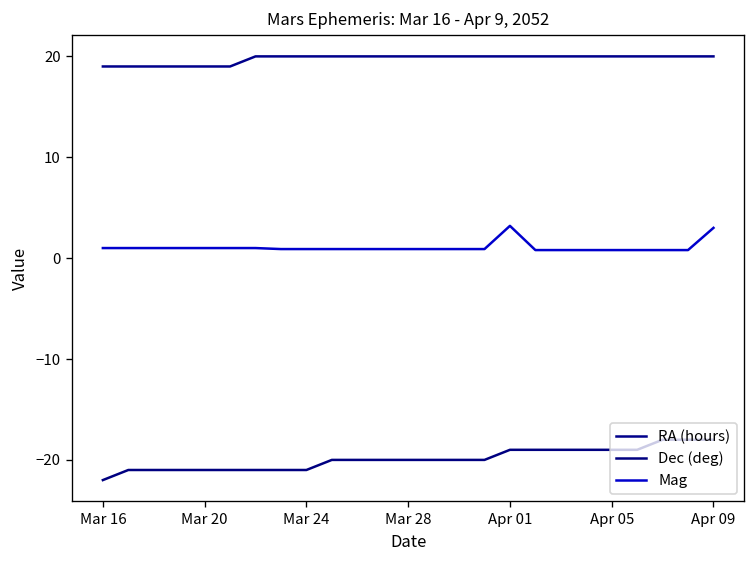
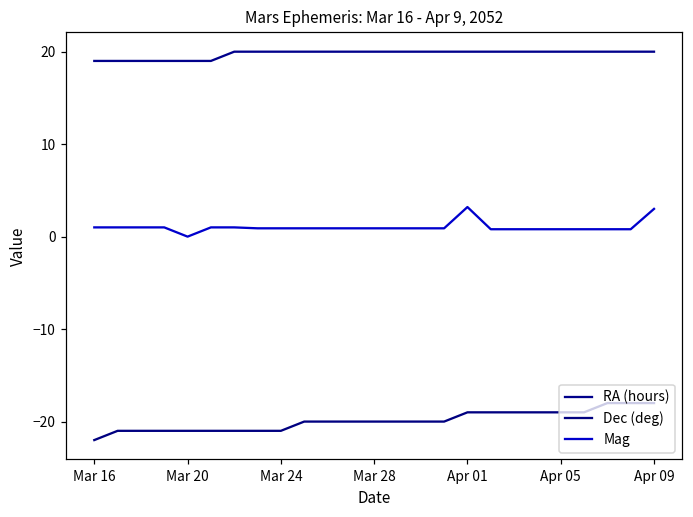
Mag, Mar 20: 1 -> 0
